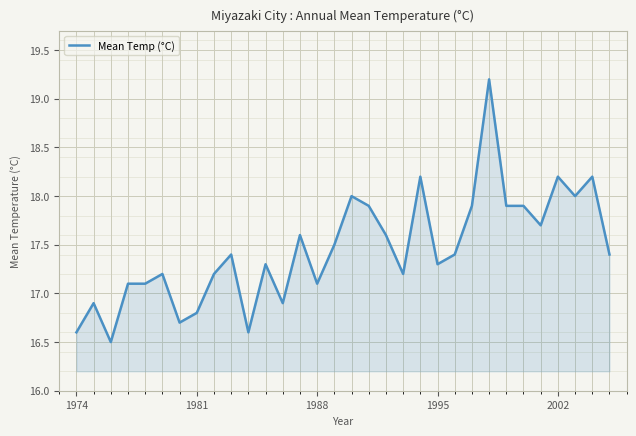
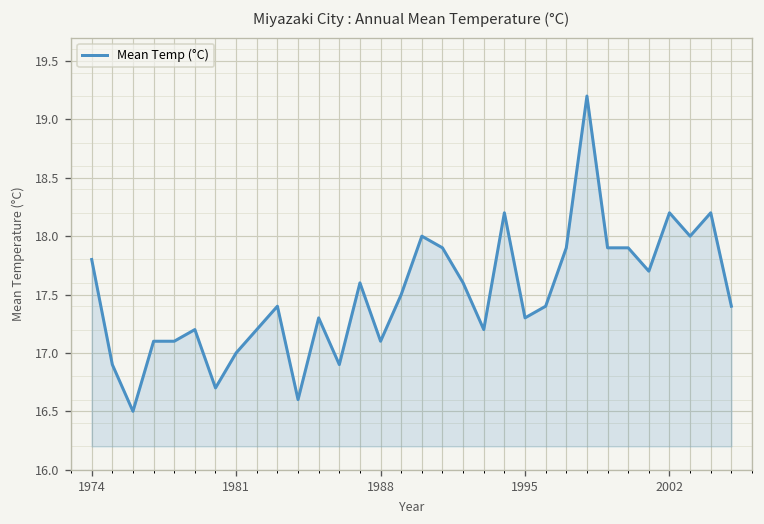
1974: 16.6 -> 17.8
1981: 16.8 -> 17.0
